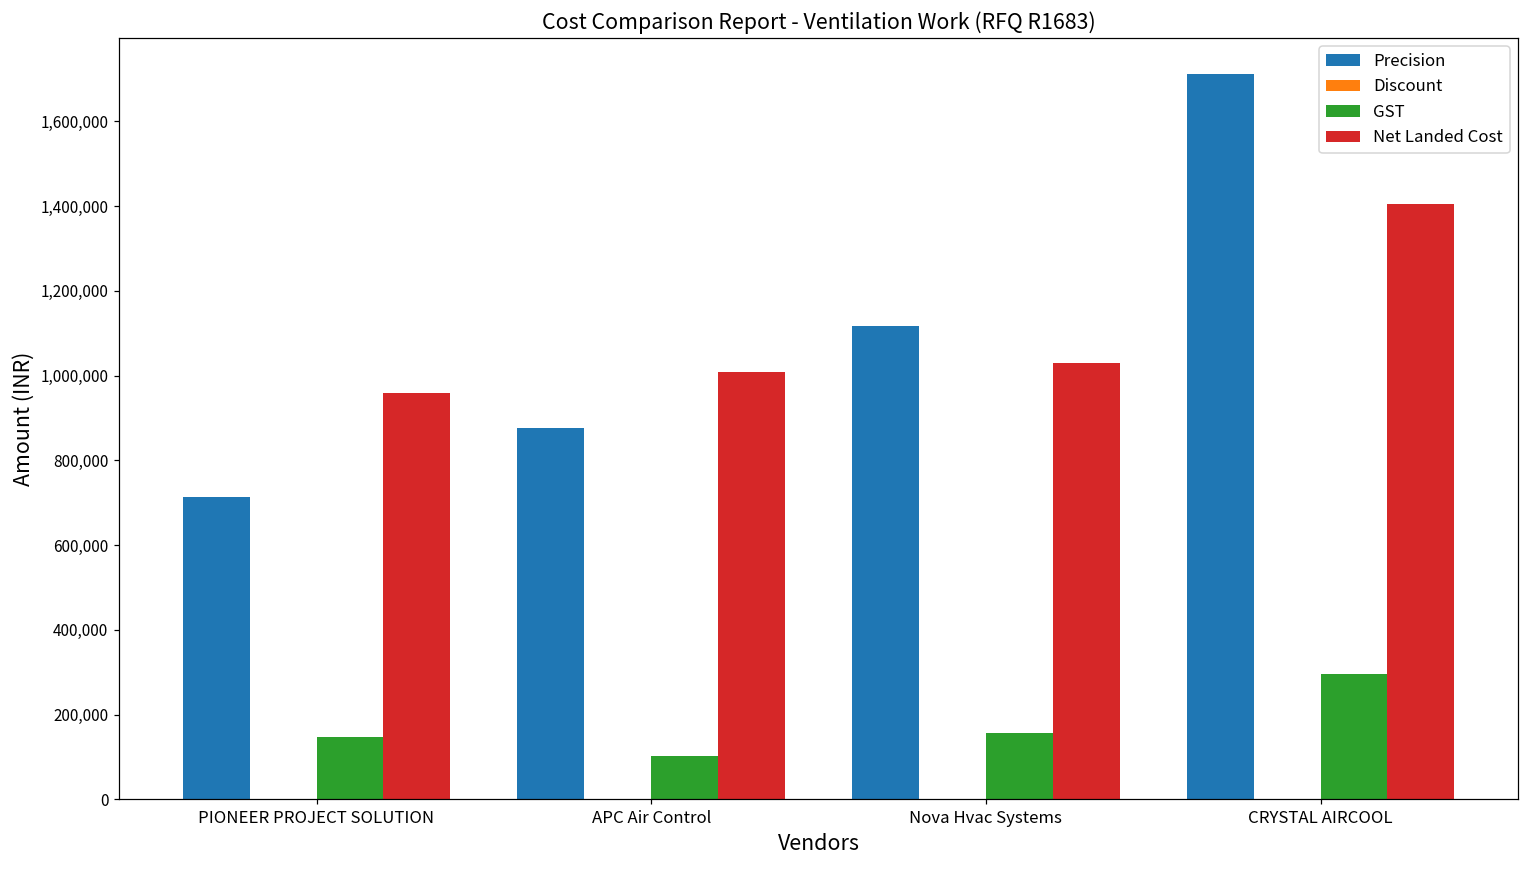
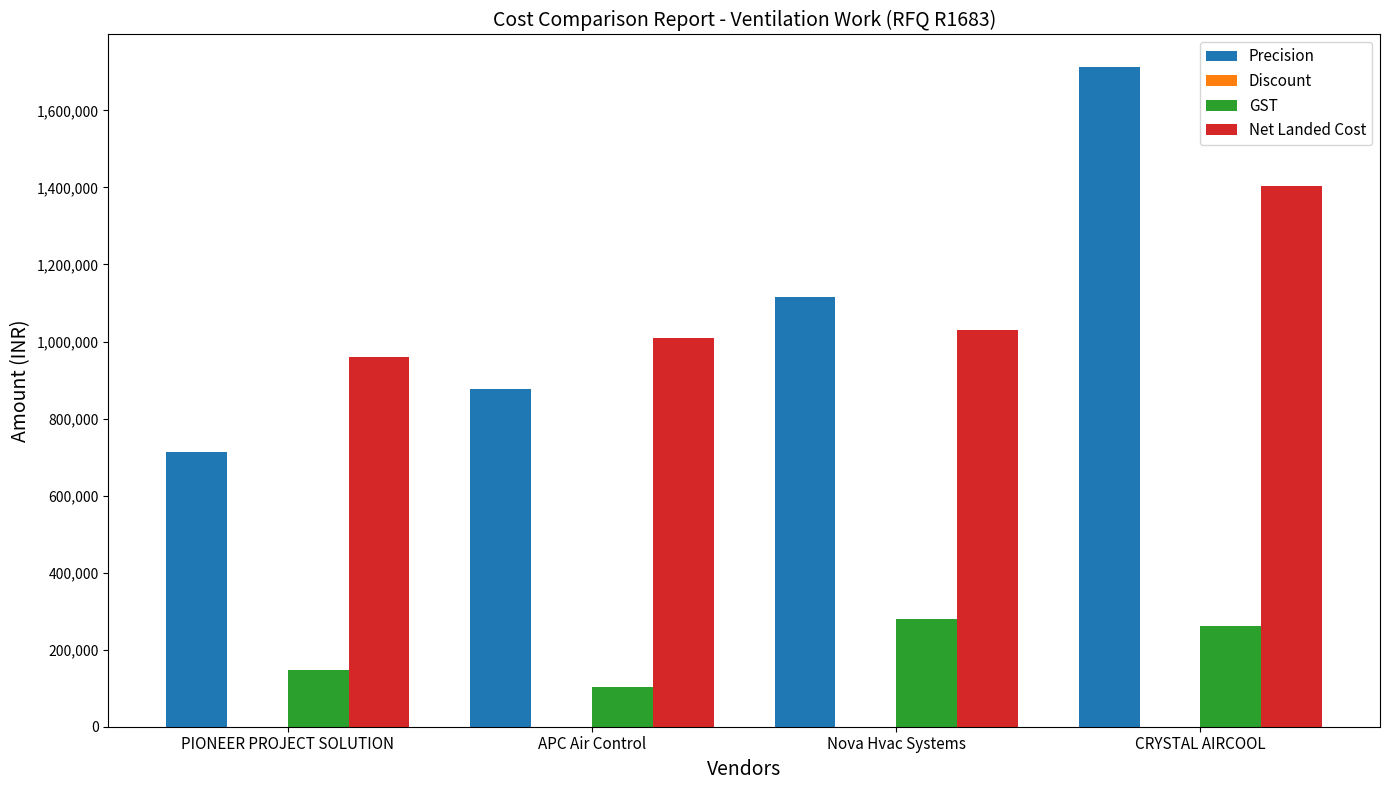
GST, Nova Hvac Systems: 160,000 -> 280,000
GST, CRYSTAL AIRCOOL: 300,000 -> 260,000
